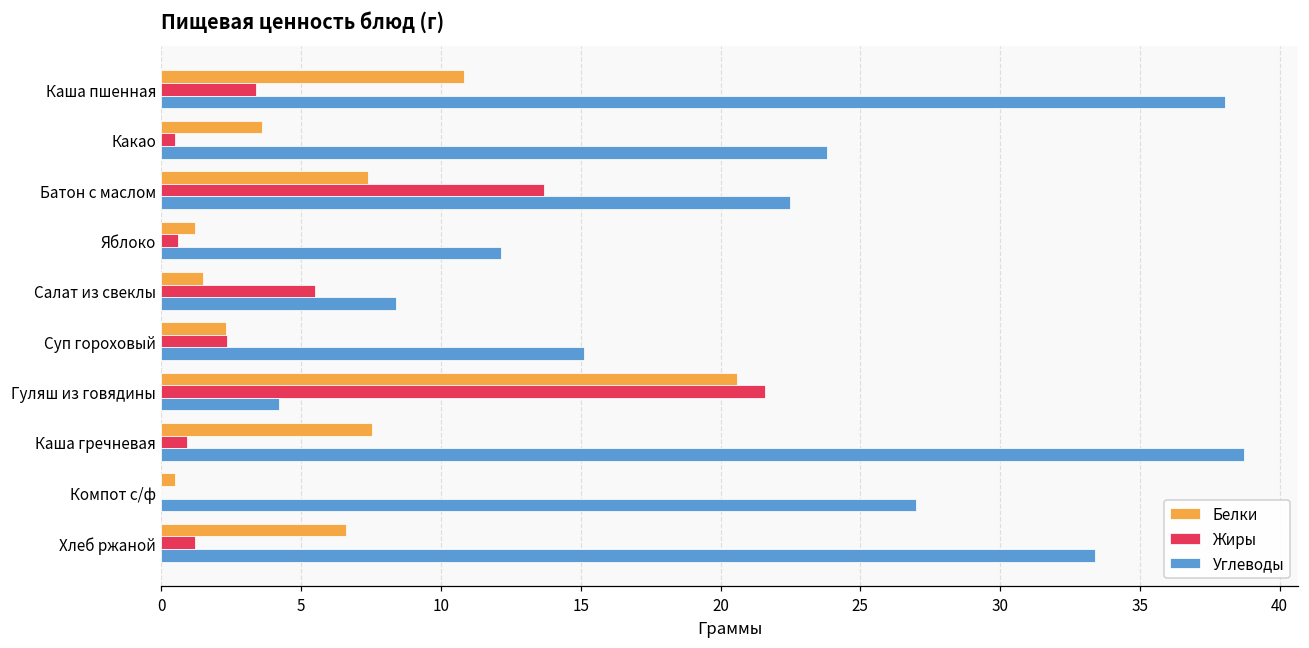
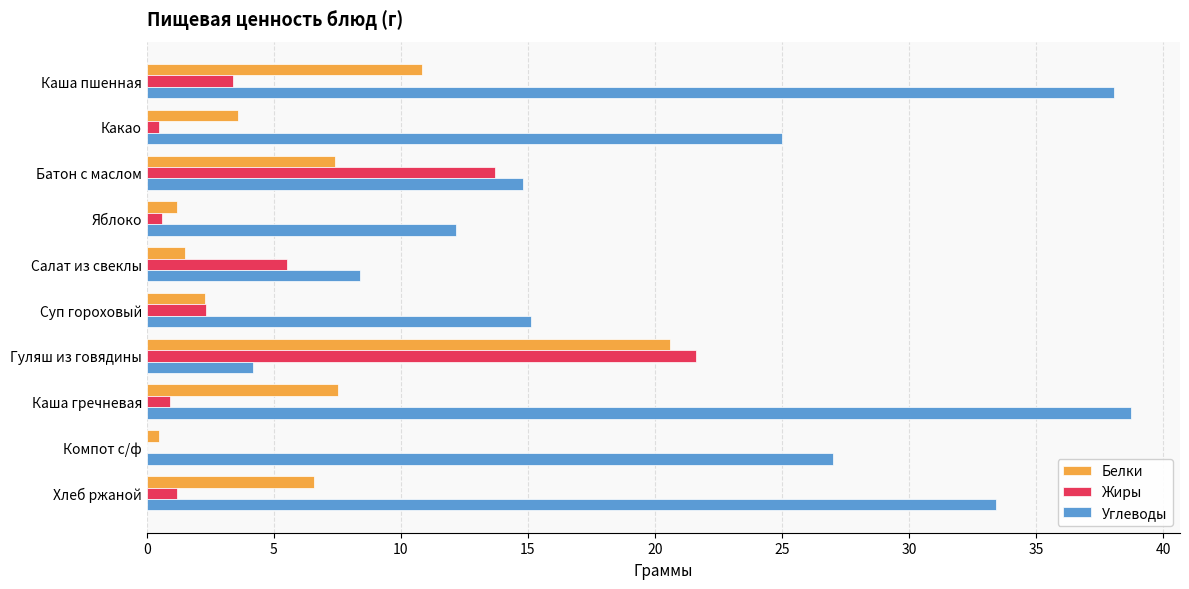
Углеводы, Какао: 23.8 -> 25.0
Углеводы, Батон с маслом: 22.5 -> 14.8
